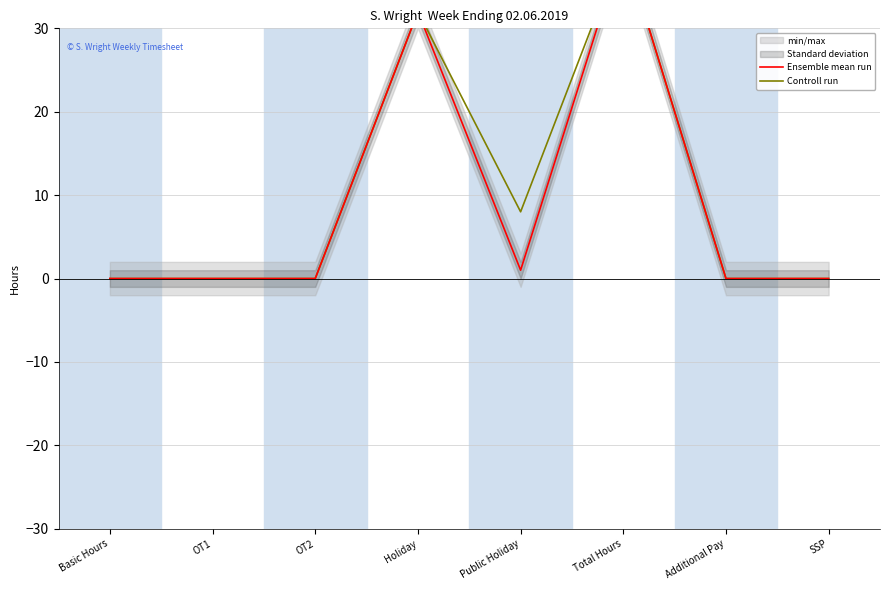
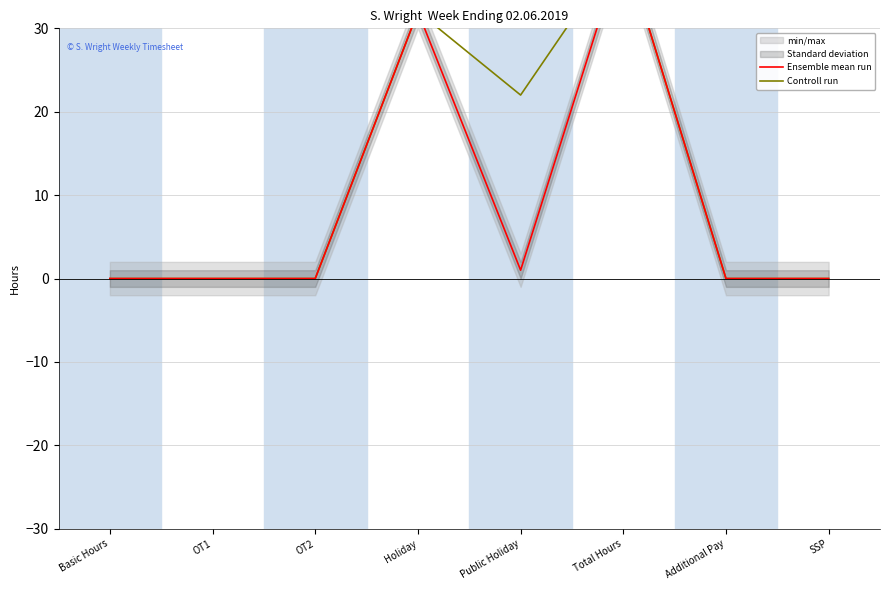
Controll run, Public Holiday: 8 -> 22
